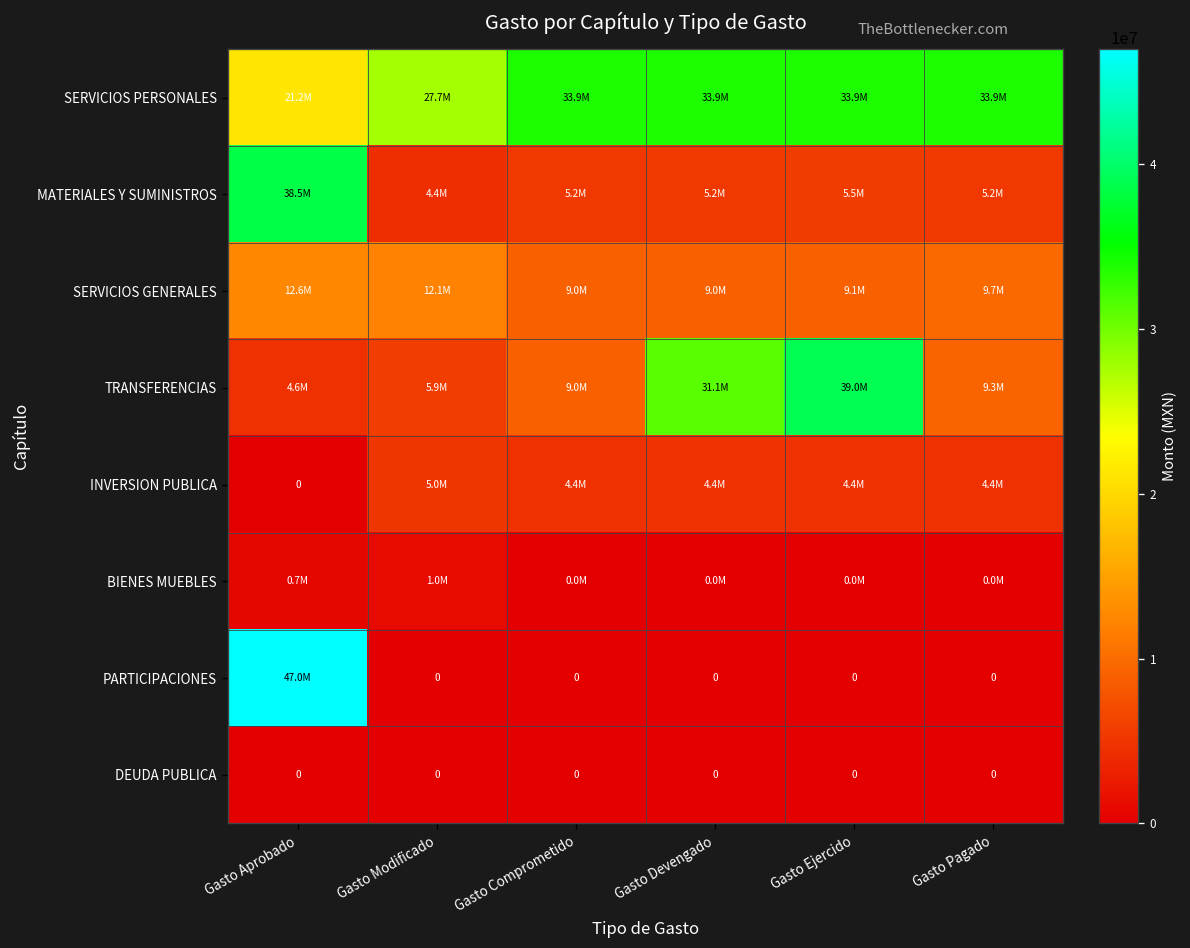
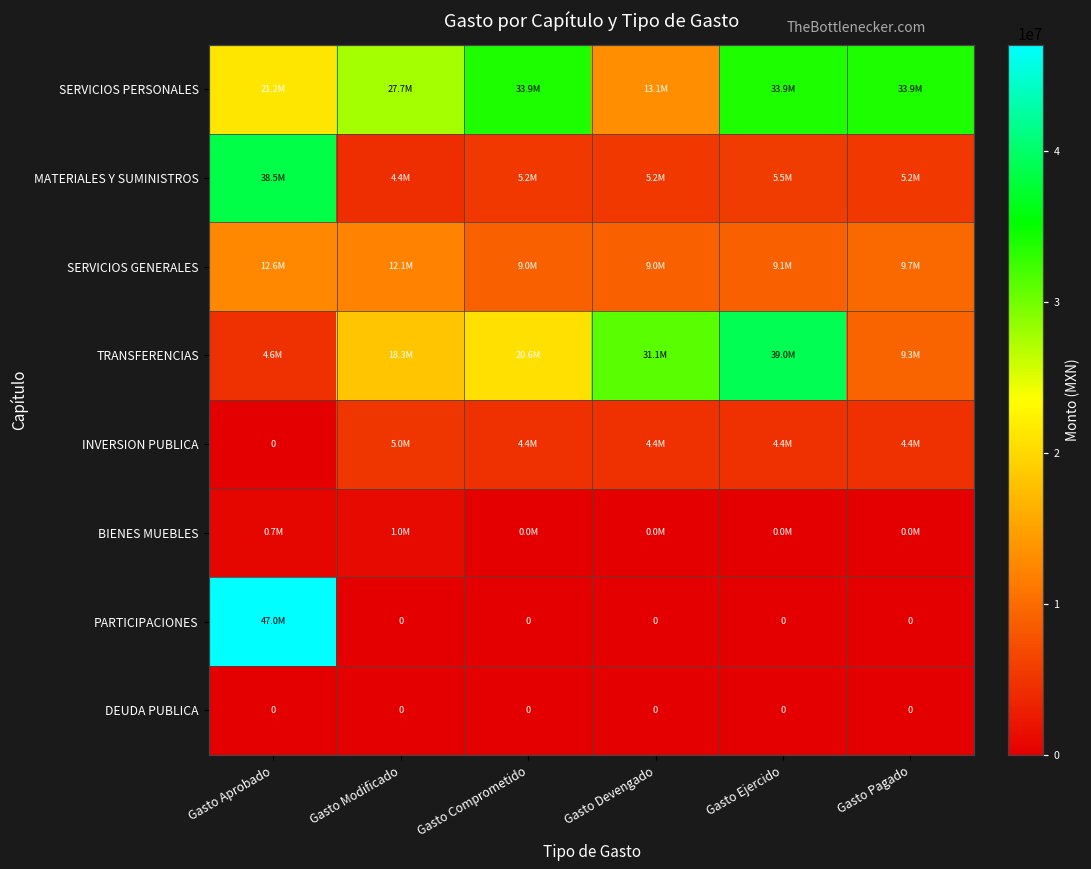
SERVICIOS PERSONALES, Gasto Devengado: 33.9M -> 13.1M
TRANSFERENCIAS, Gasto Modificado: 5.9M -> 18.3M
TRANSFERENCIAS, Gasto Comprometido: 9.0M -> 20.6M
